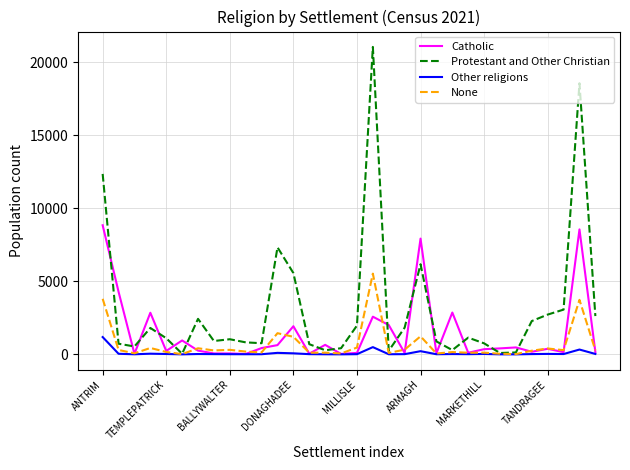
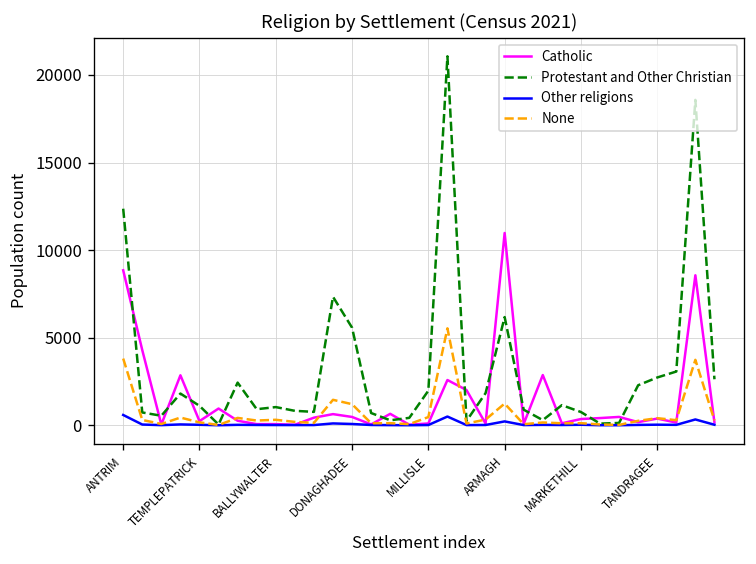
Other religions, ANTRIM: 1200 -> 600
Catholic, DONAGHADEE: 1900 -> 500
Catholic, ARMAGH: 7900 -> 11000
